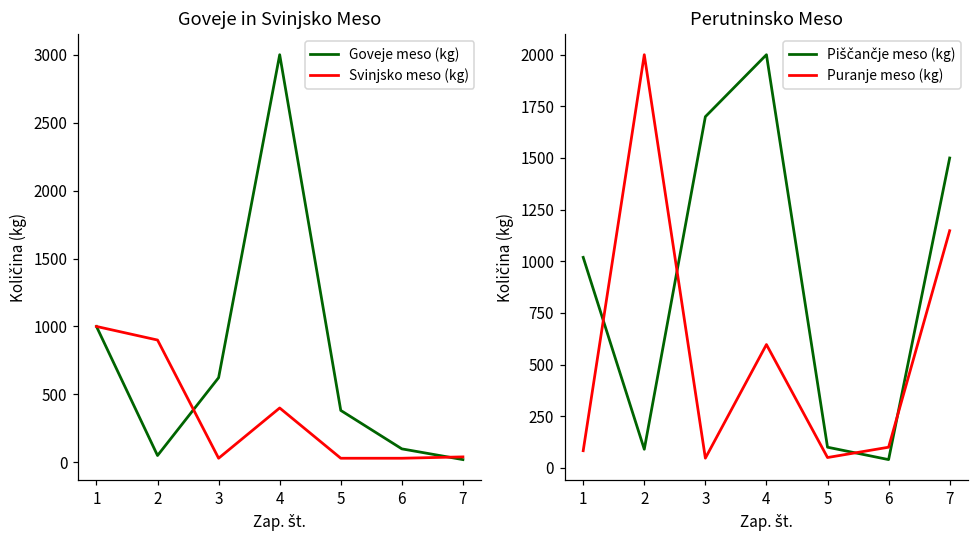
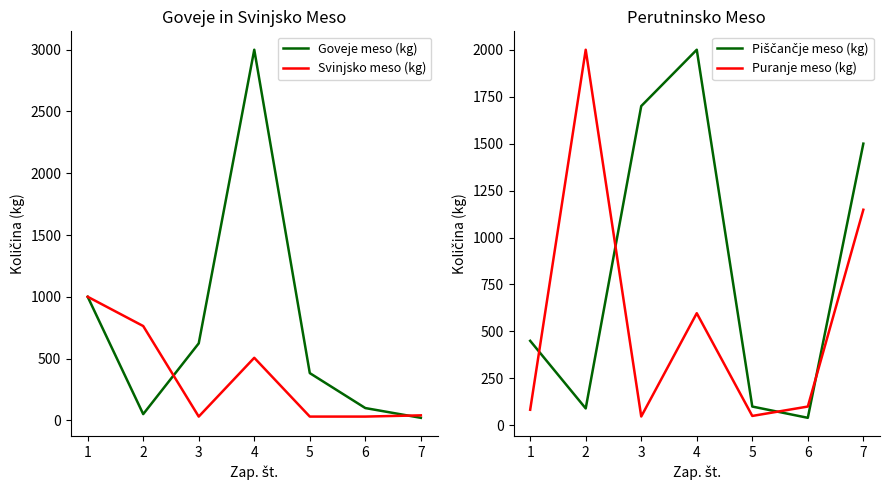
Goveje in Svinjsko Meso, Svinjsko meso (kg), 2: 900 -> 760
Goveje in Svinjsko Meso, Svinjsko meso (kg), 4: 400 -> 510
Perutninsko Meso, Piščančje meso (kg), 1: 1020 -> 450
